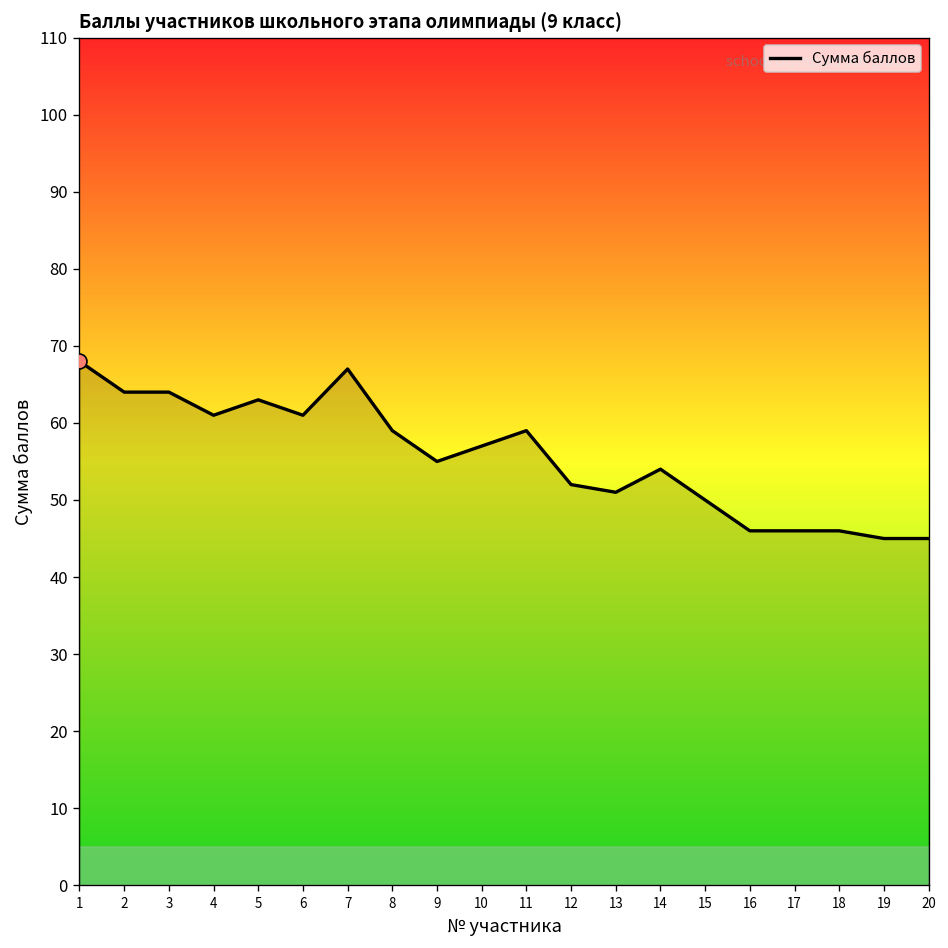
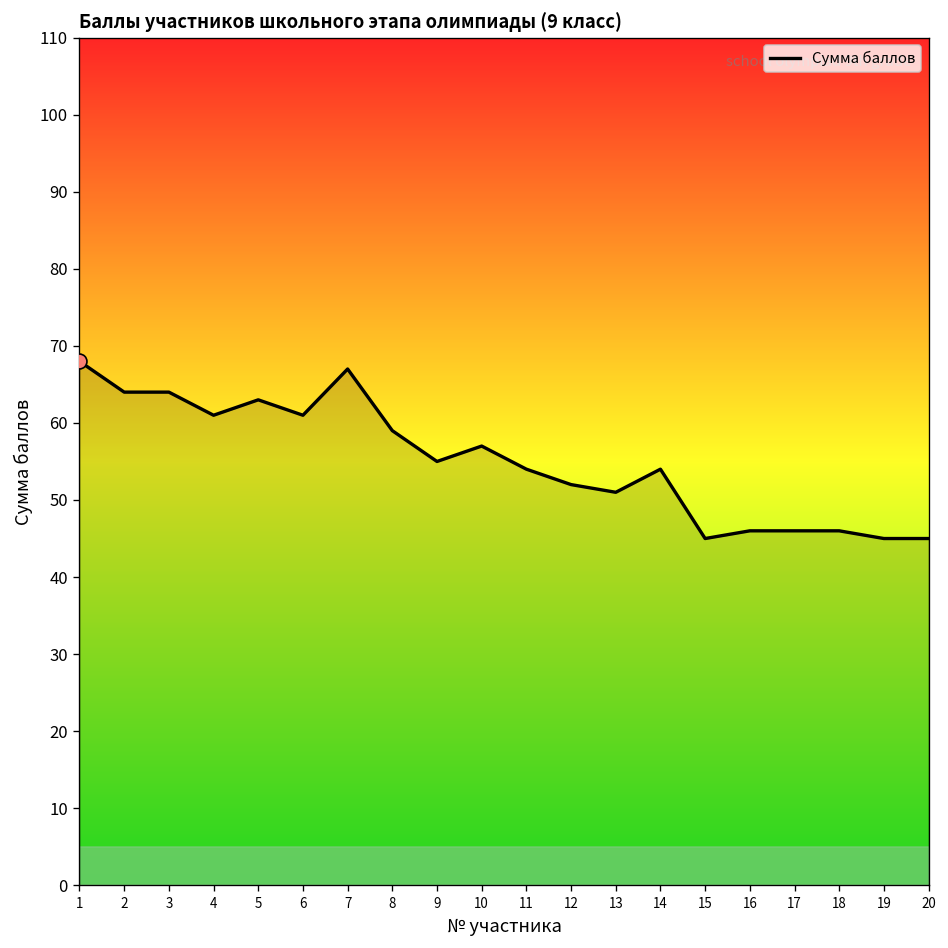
Сумма баллов, 11: 59 -> 54
Сумма баллов, 15: 50 -> 45
